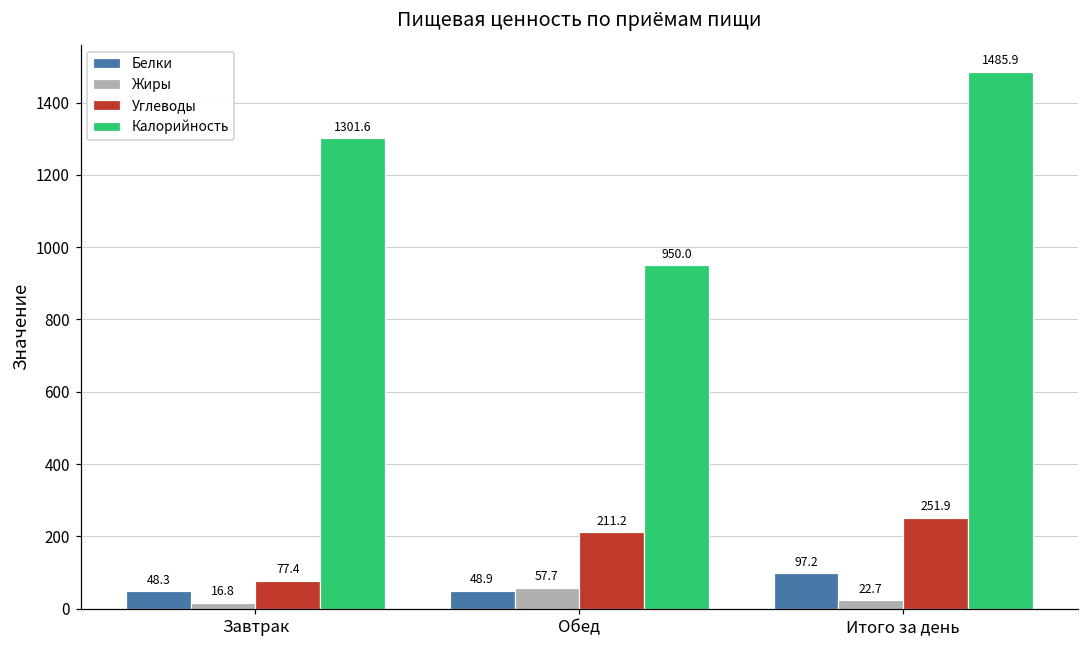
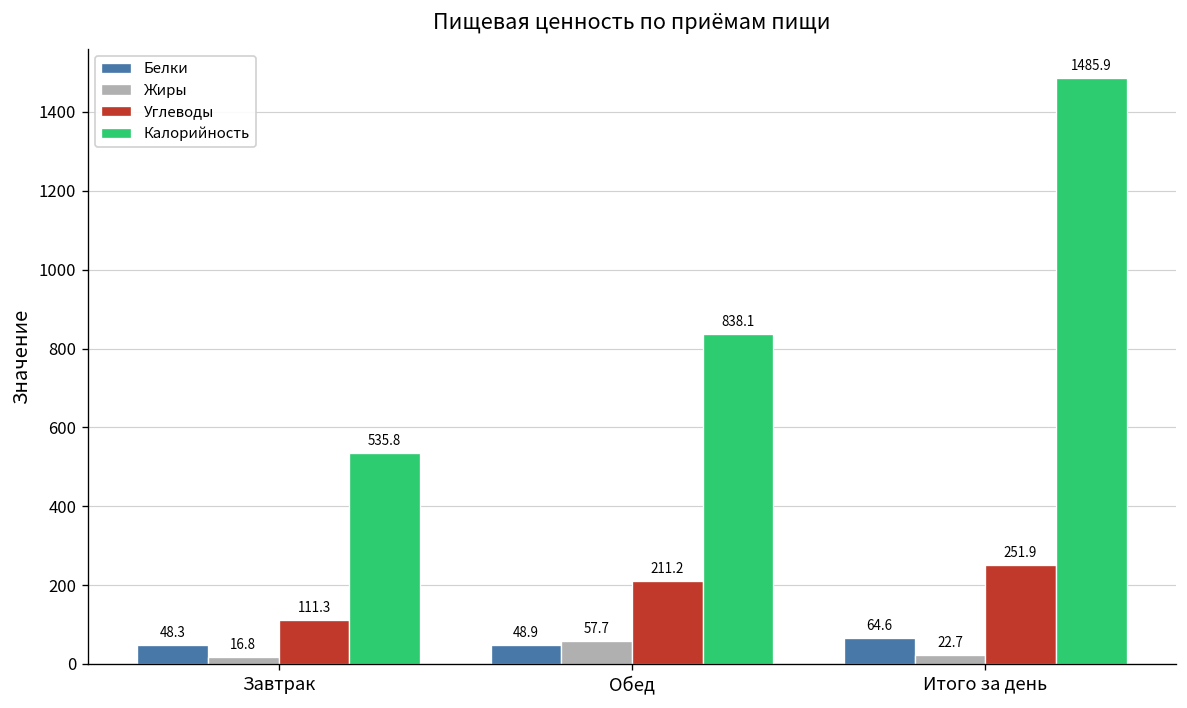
Углеводы, Завтрак: 77.4 -> 111.3
Калорийность, Завтрак: 1301.6 -> 535.8
Калорийность, Обед: 950.0 -> 838.1
Белки, Итого за день: 97.2 -> 64.6
